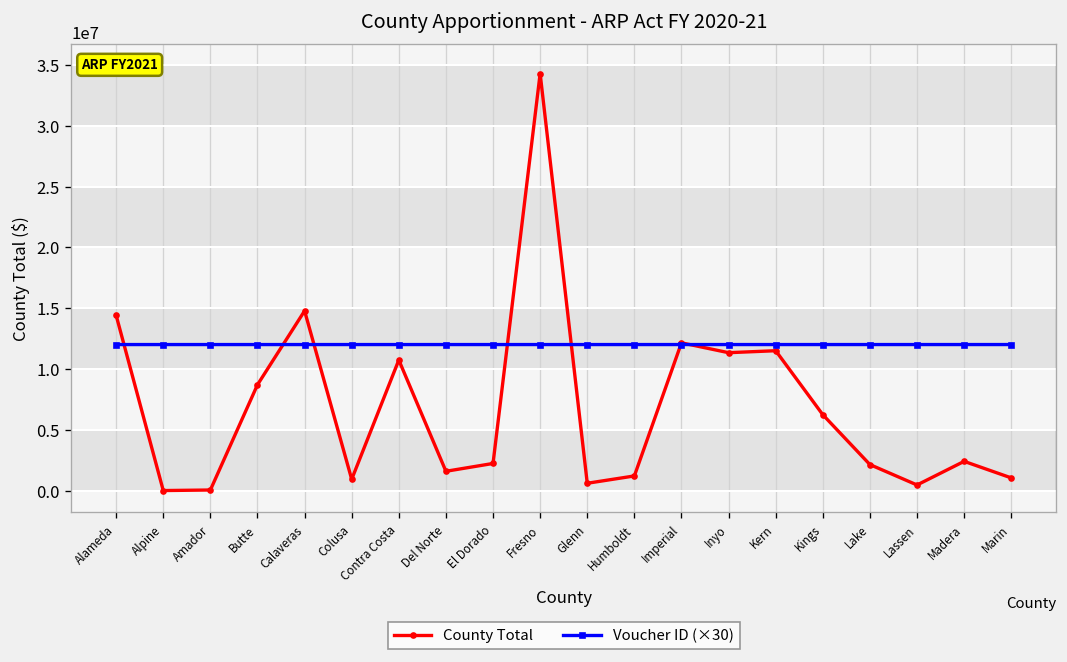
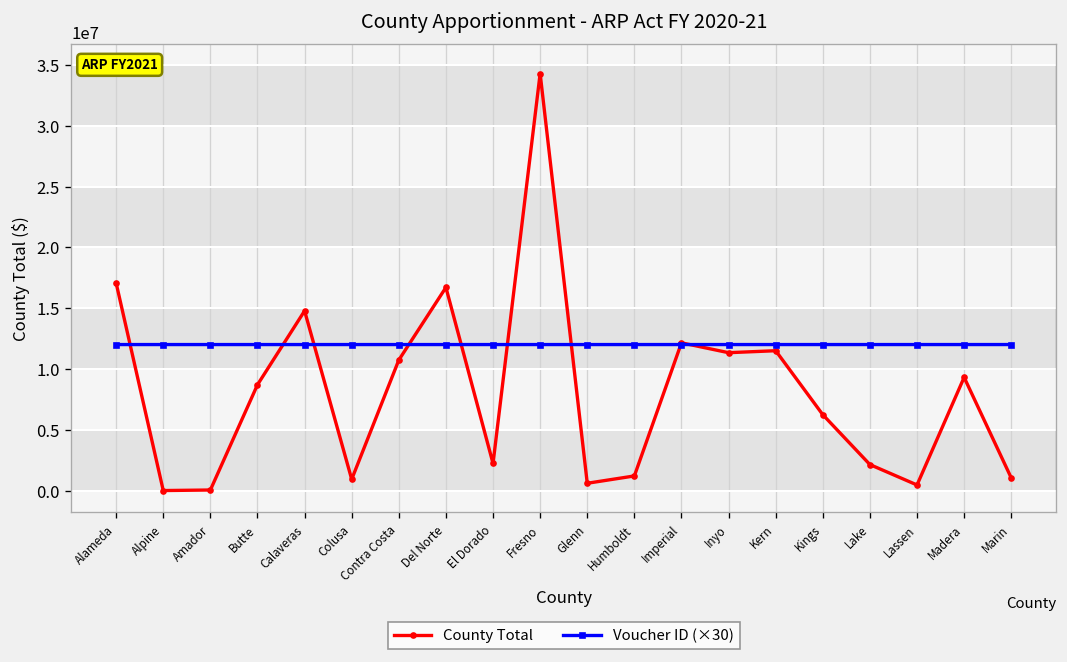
County Total, Alameda: 14400000 -> 17100000
County Total, Del Norte: 1600000 -> 16700000
County Total, Madera: 2400000 -> 9300000
